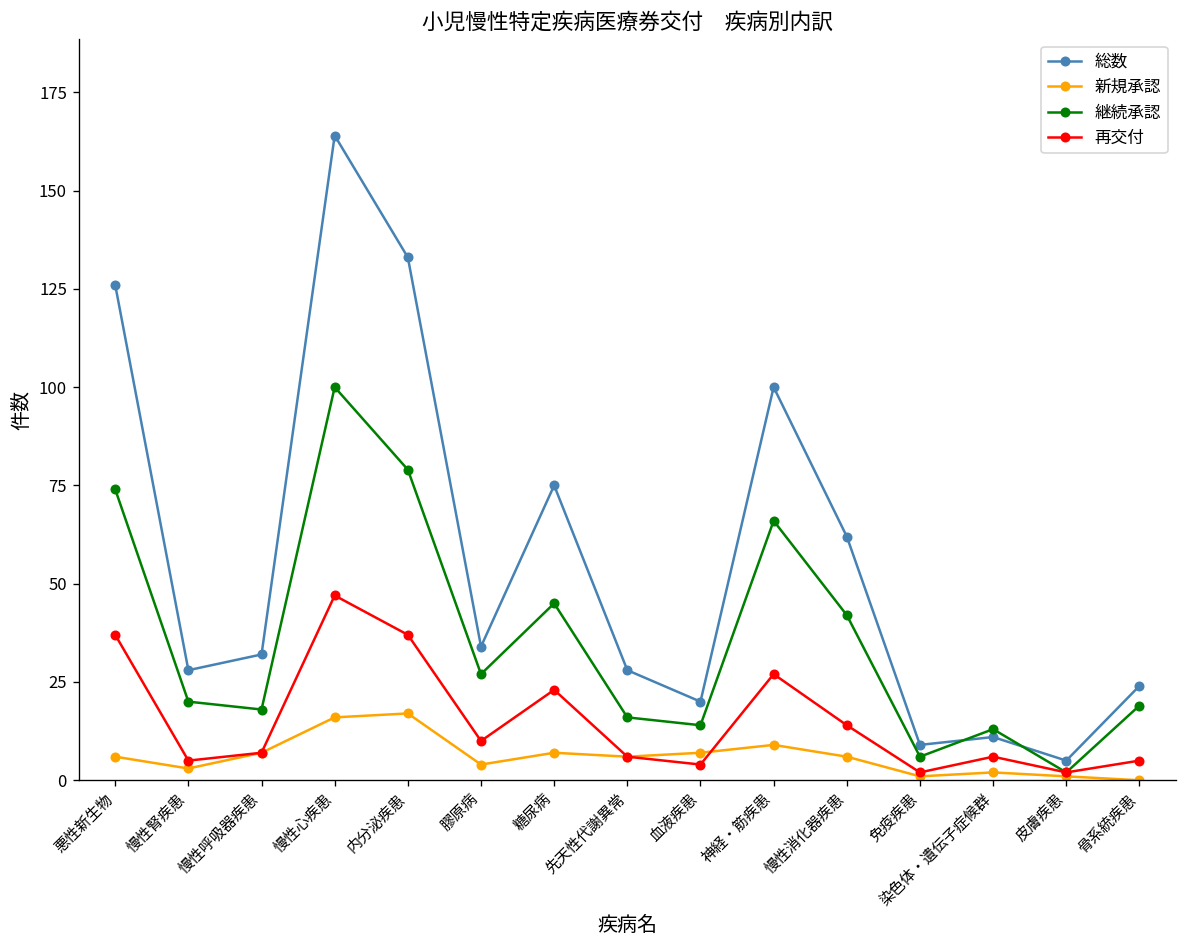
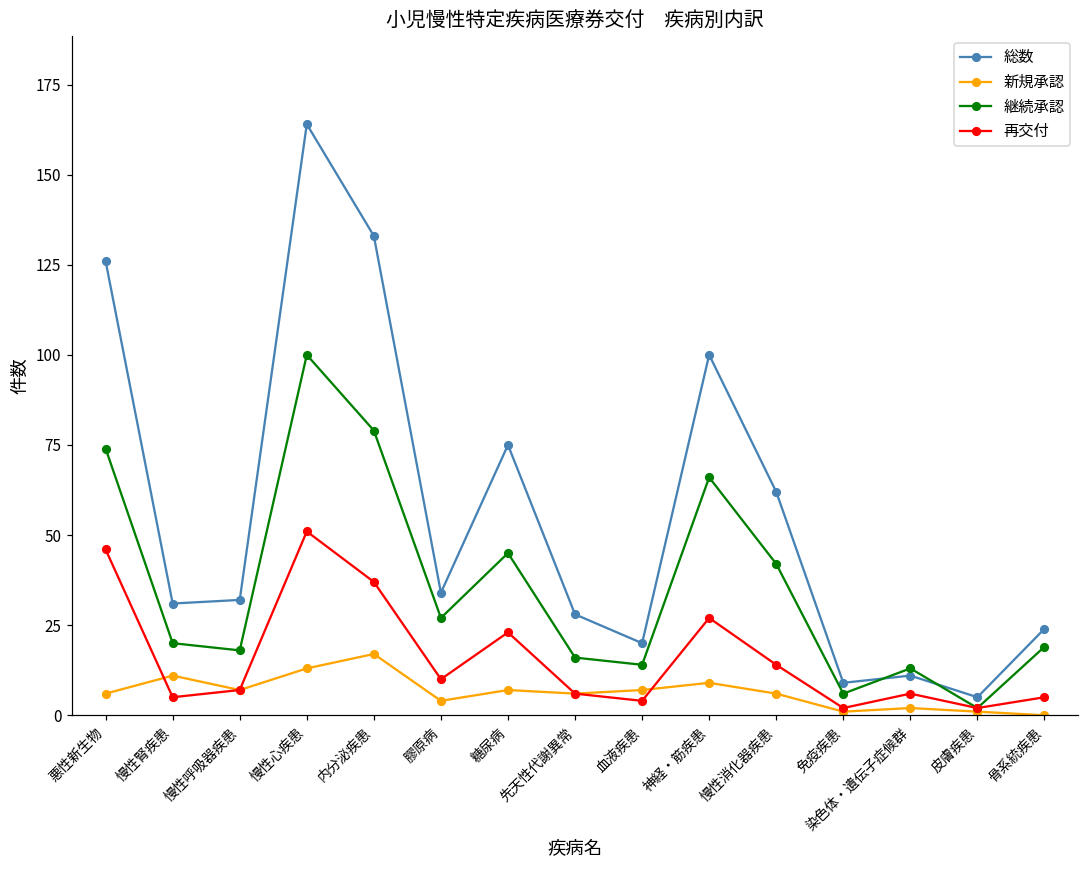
再交付, 悪性新生物: 37 -> 46
総数, 慢性腎疾患: 28 -> 31
新規承認, 慢性腎疾患: 3 -> 11
新規承認, 慢性心疾患: 16 -> 13
再交付, 慢性心疾患: 47 -> 51
